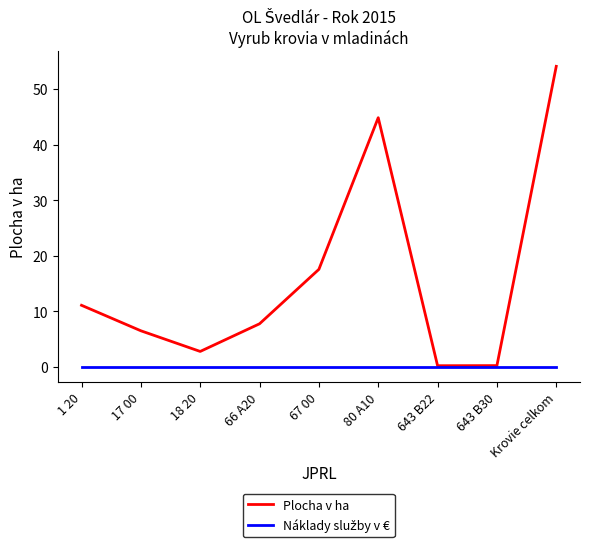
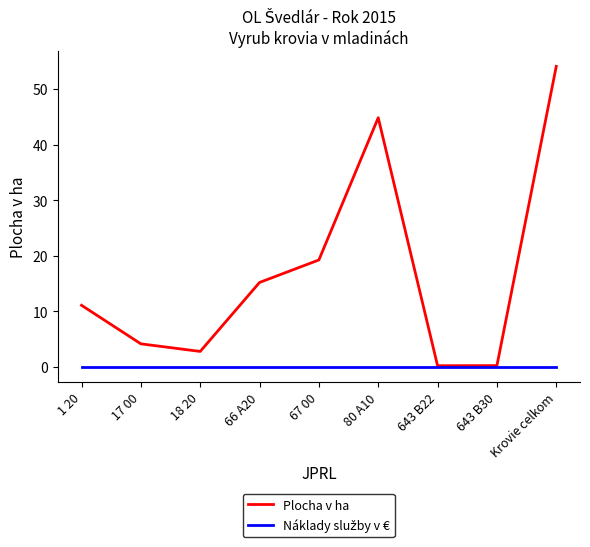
Plocha v ha, 17 00: 6 -> 4
Plocha v ha, 66 A20: 8 -> 15
Plocha v ha, 67 00: 18 -> 19
